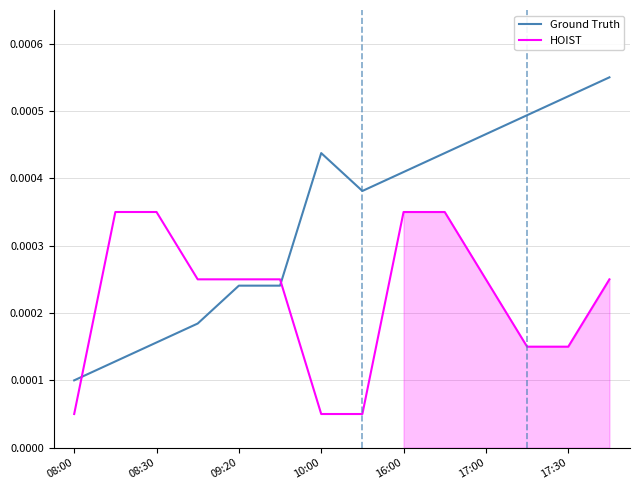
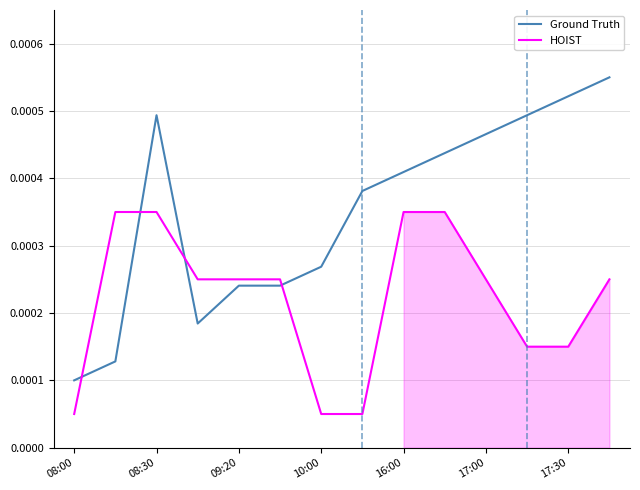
Ground Truth, 08:30: 0.00016 -> 0.00049
Ground Truth, 10:00: 0.00044 -> 0.00027
